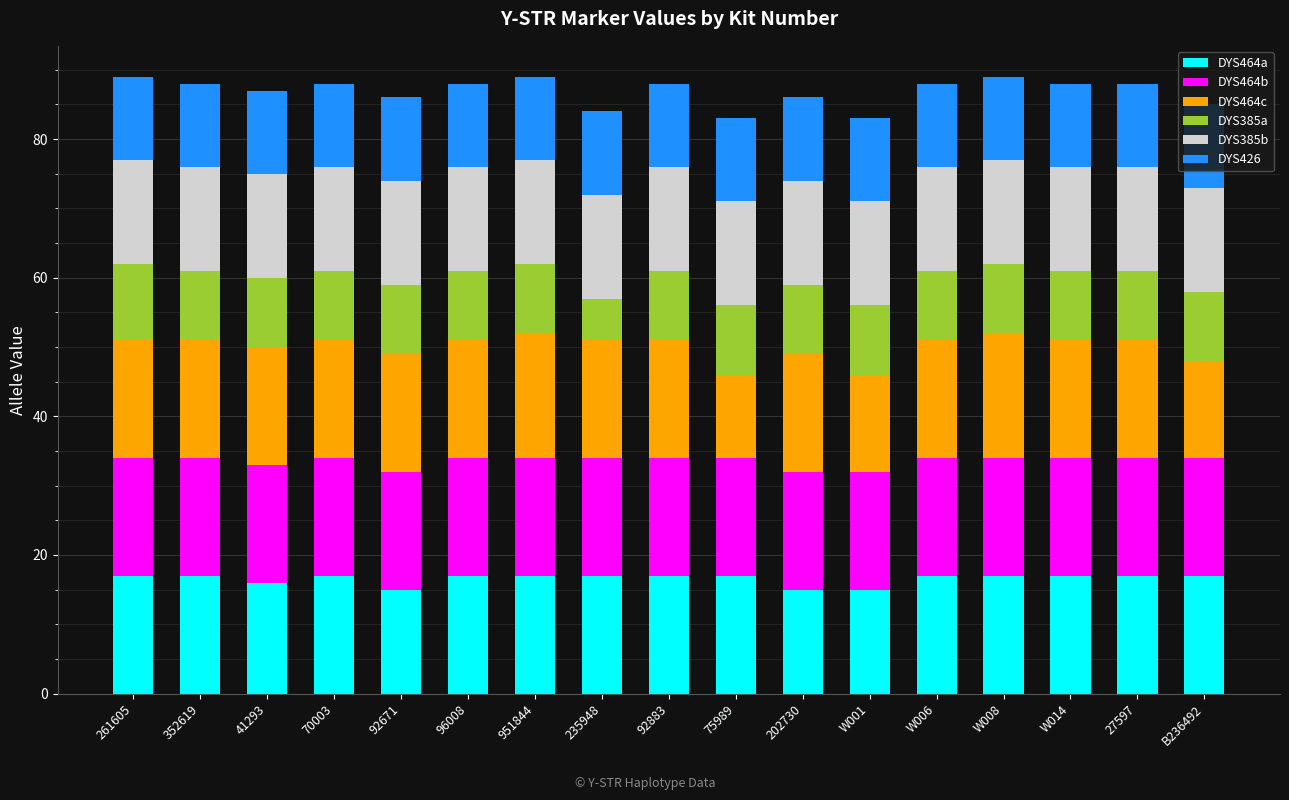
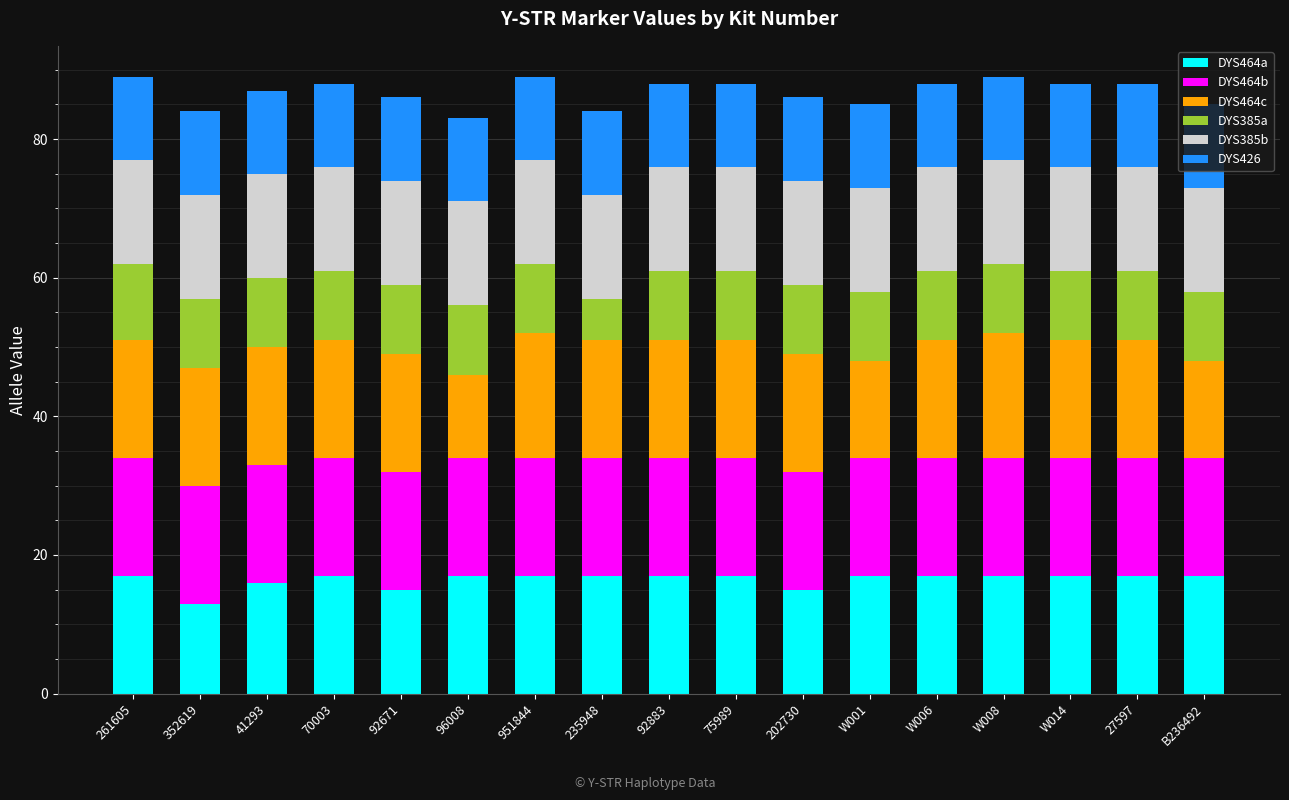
DYS464a, 352619: 17 -> 13
DYS464c, 96008: 17 -> 12
DYS464c, 75989: 12 -> 17
DYS464a, W001: 15 -> 17
